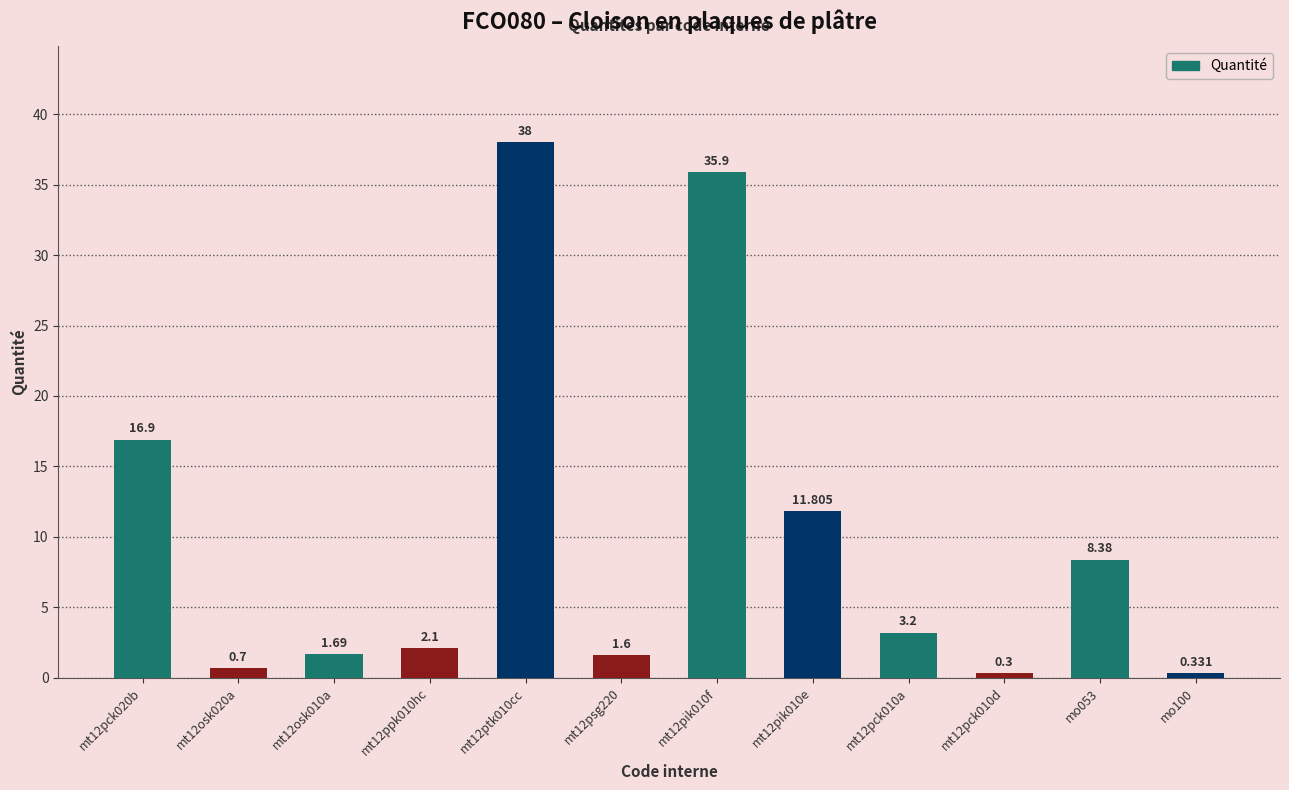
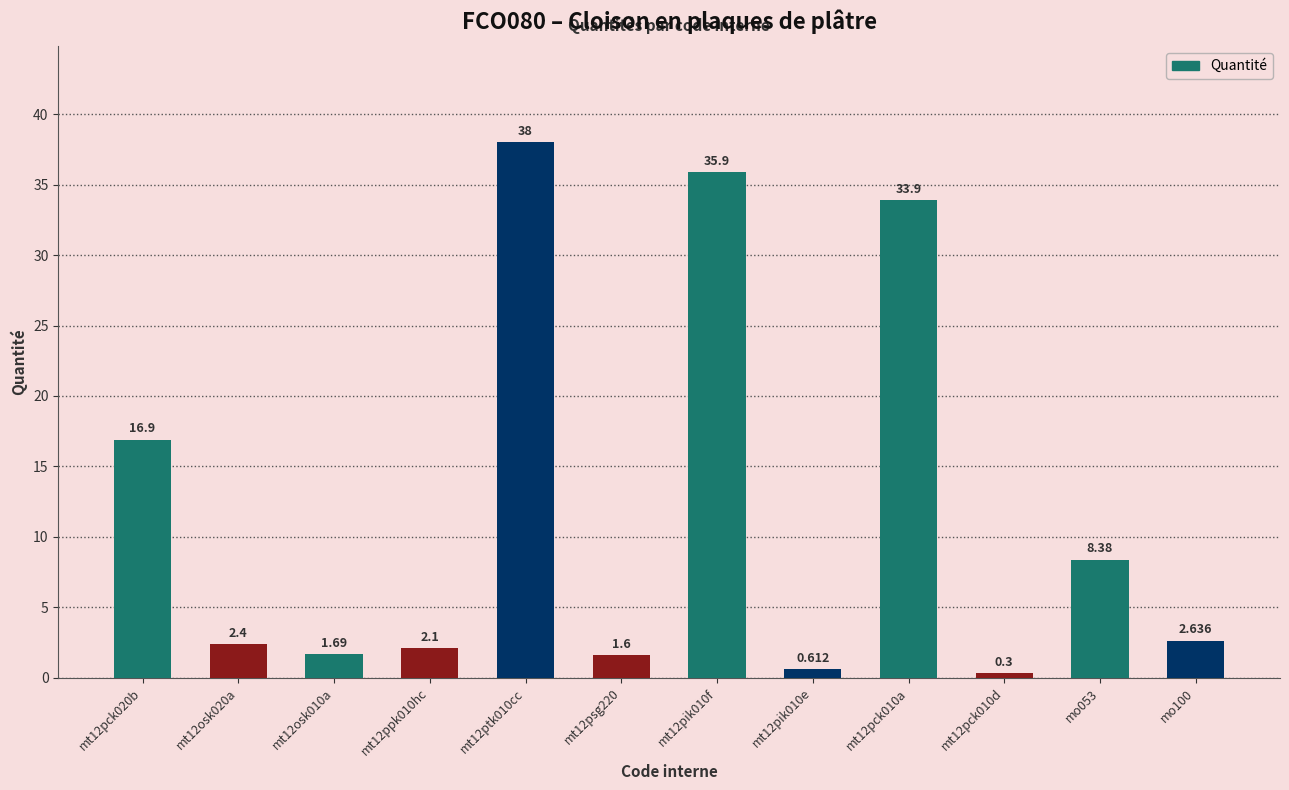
mt12osk020a: 0.7 -> 2.4
mt12pik010e: 11.805 -> 0.612
mt12pck010a: 3.2 -> 33.9
mo100: 0.331 -> 2.636
